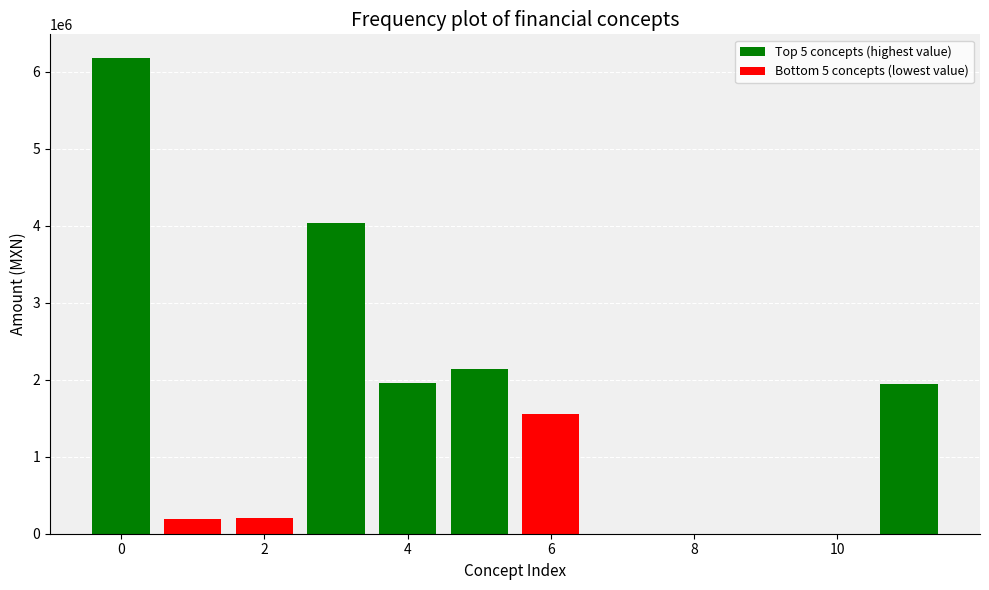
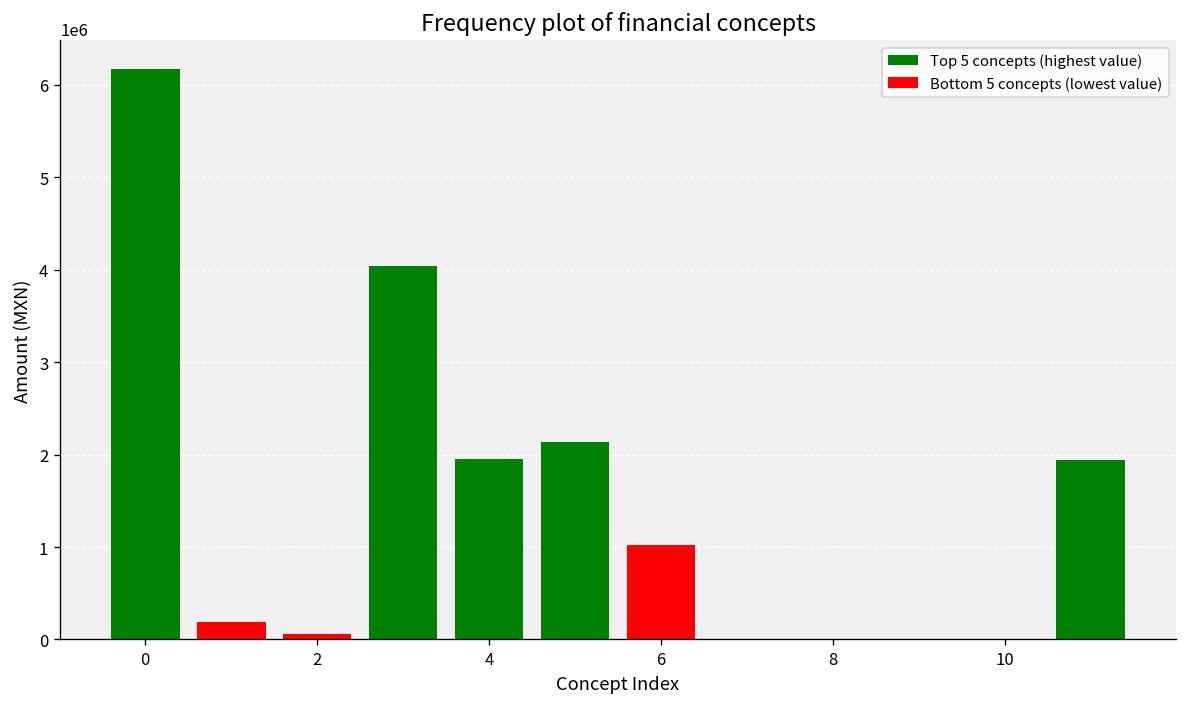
Bottom 5 concepts (lowest value), 2: 200000 -> 100000
Bottom 5 concepts (lowest value), 6: 1600000 -> 1000000
